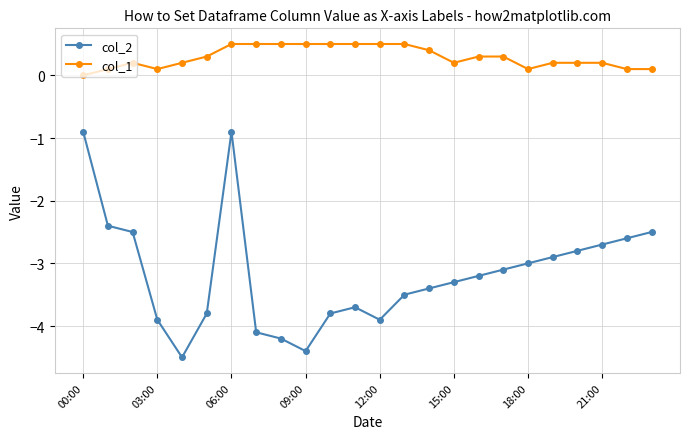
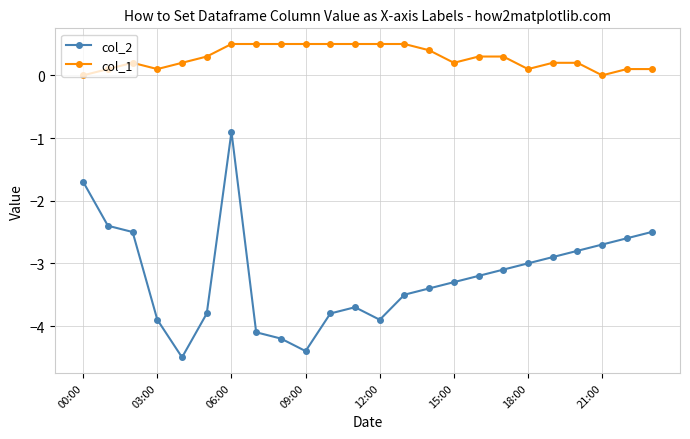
col_2, 00:00: -0.9 -> -1.7
col_1, 21:00: 0.2 -> 0.0
